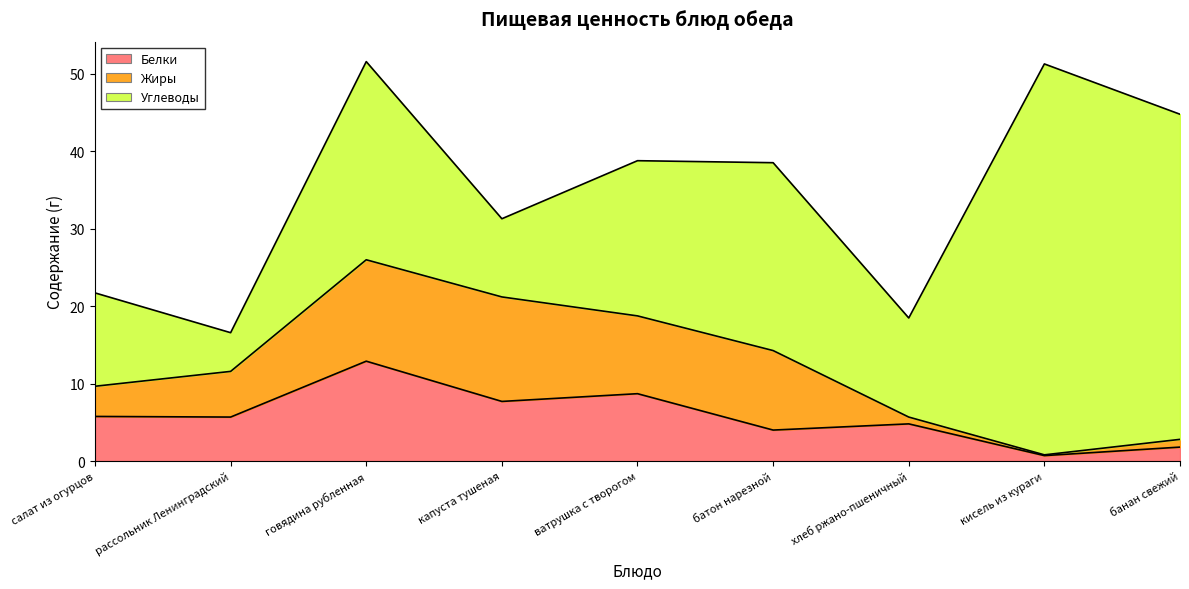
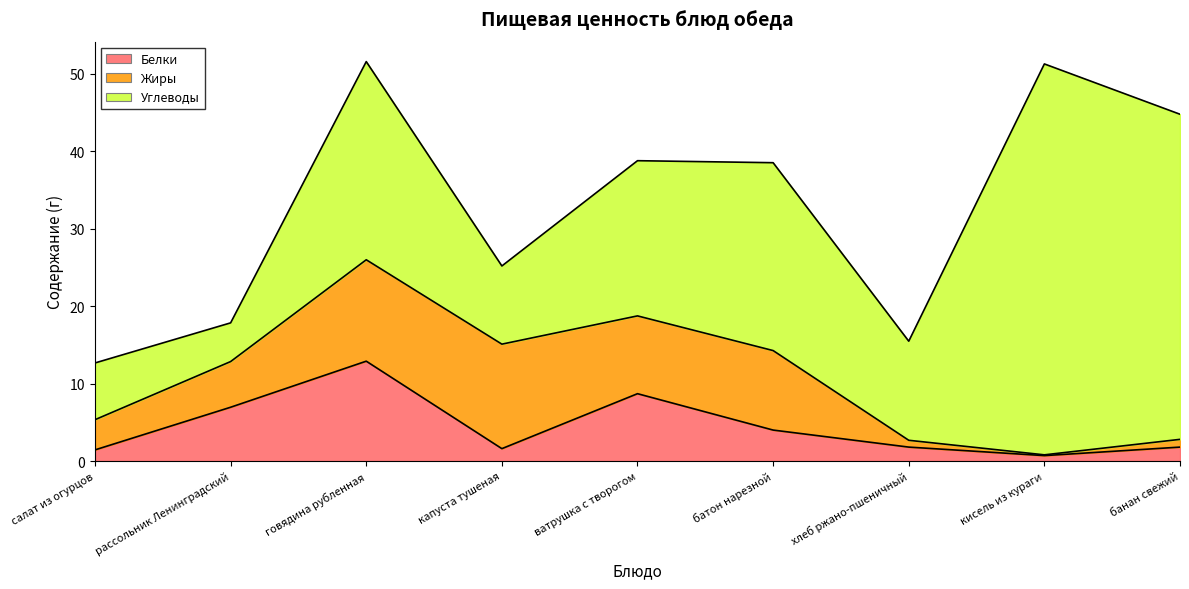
Белки, салат из огурцов: 6 -> 1
Углеводы, салат из огурцов: 12 -> 7
Белки, рассольник Ленинградский: 6 -> 7
Белки, капуста тушеная: 8 -> 2
Белки, хлеб ржано-пшеничный: 5 -> 2
